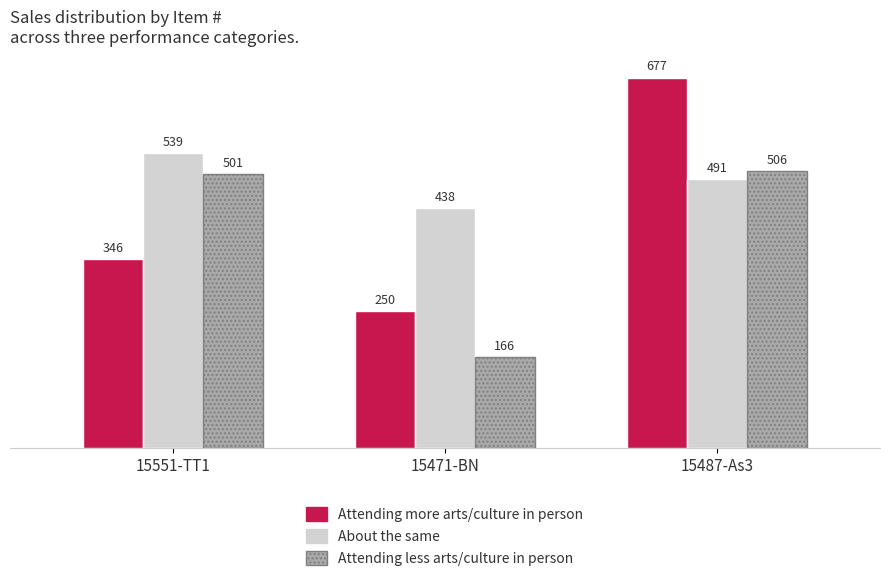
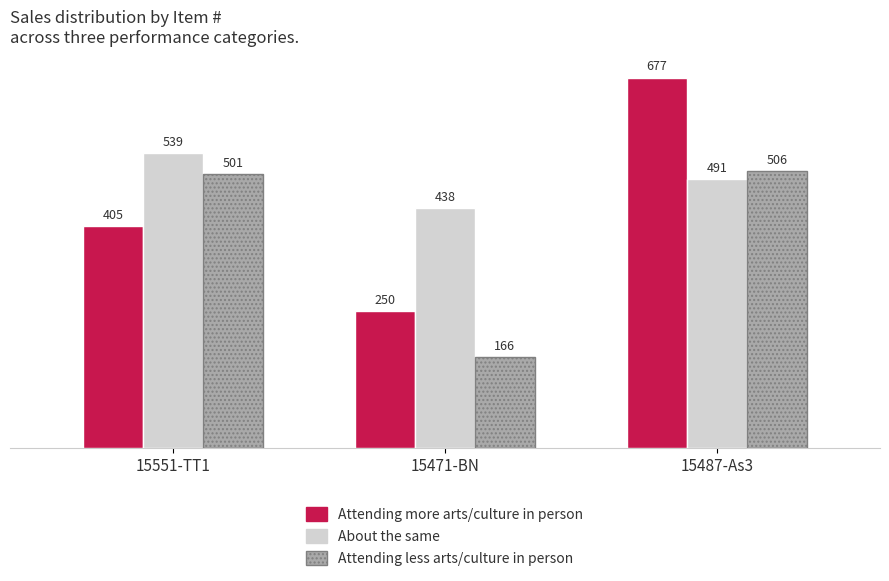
Attending more arts/culture in person, 15551-TT1: 346 -> 405
